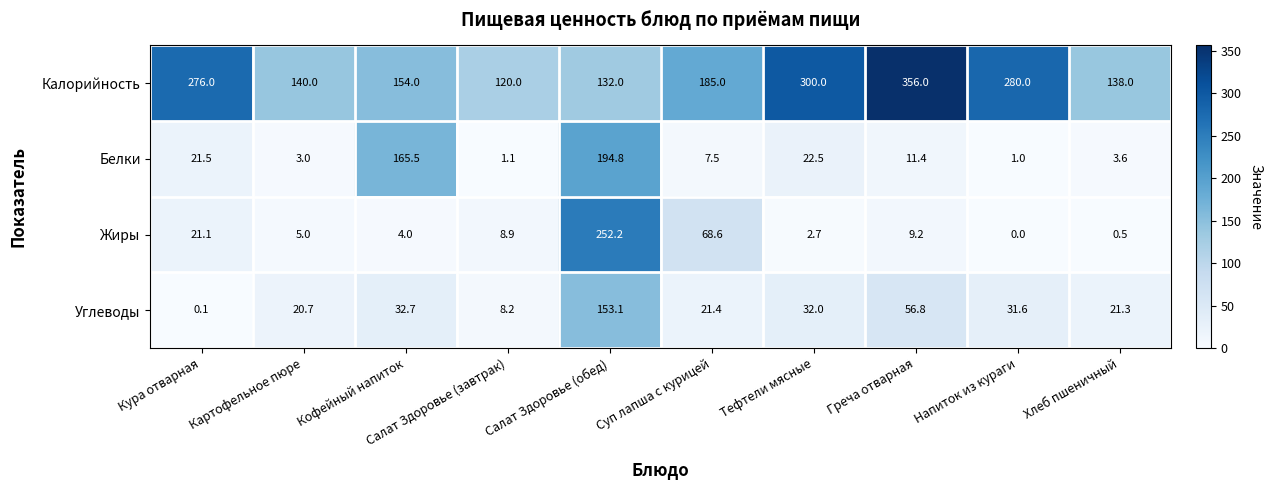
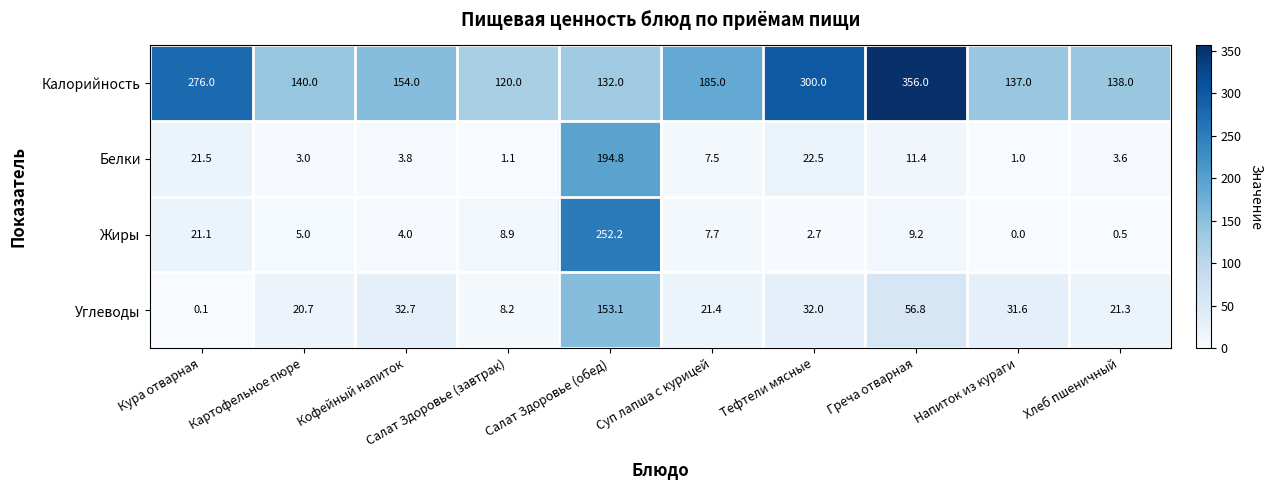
Калорийность, Напиток из кураги: 280.0 -> 137.0
Белки, Кофейный напиток: 165.5 -> 3.8
Жиры, Суп лапша с курицей: 68.6 -> 7.7
